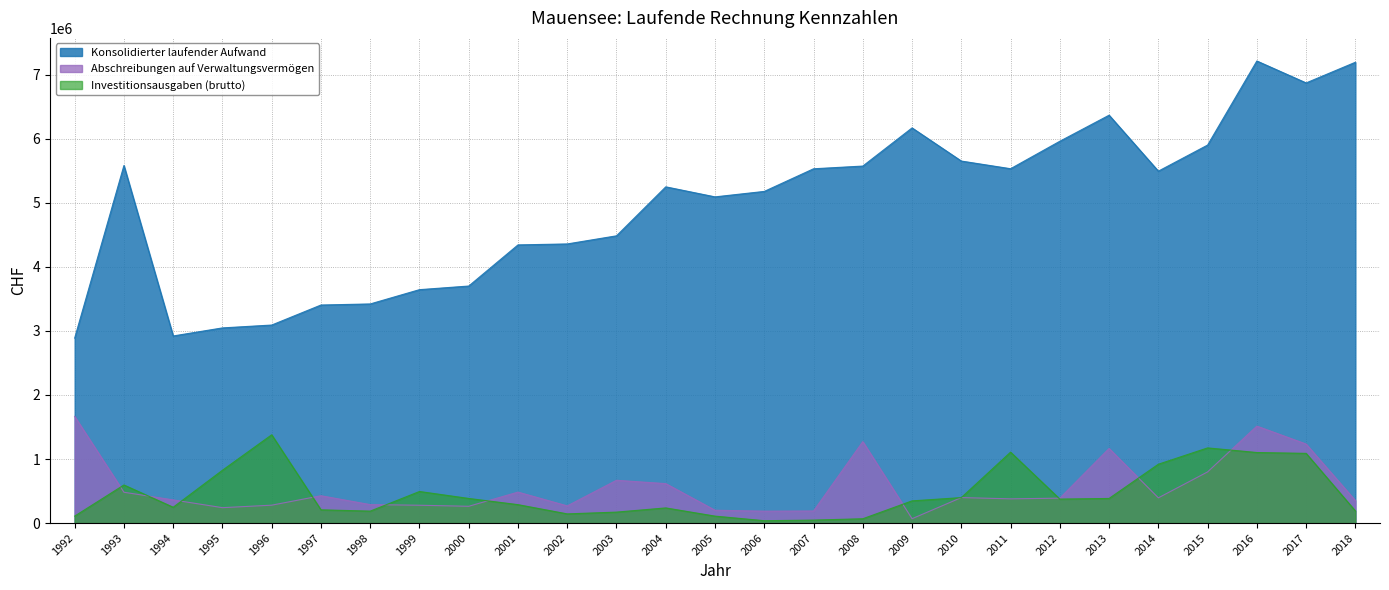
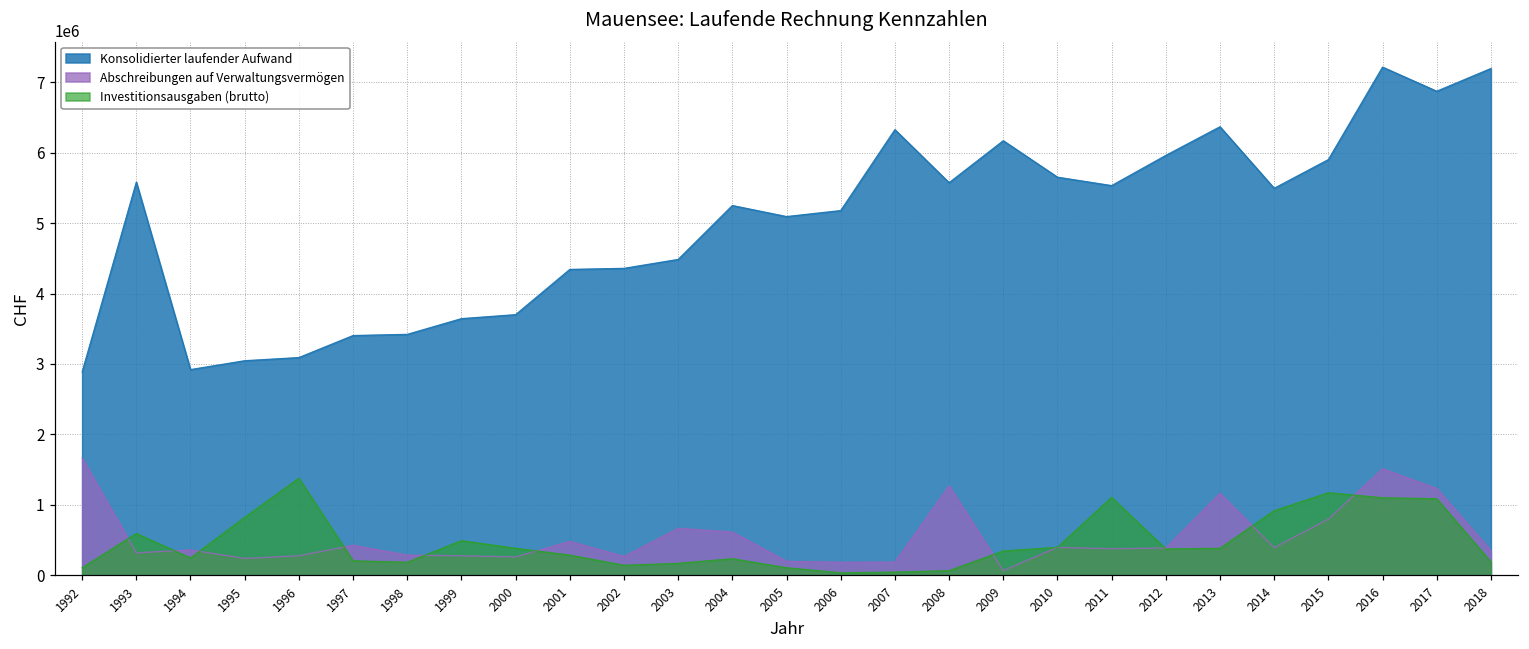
Abschreibungen auf Verwaltungsvermögen, 1993: 500000 -> 300000
Konsolidierter laufender Aufwand, 2007: 5500000 -> 6300000
